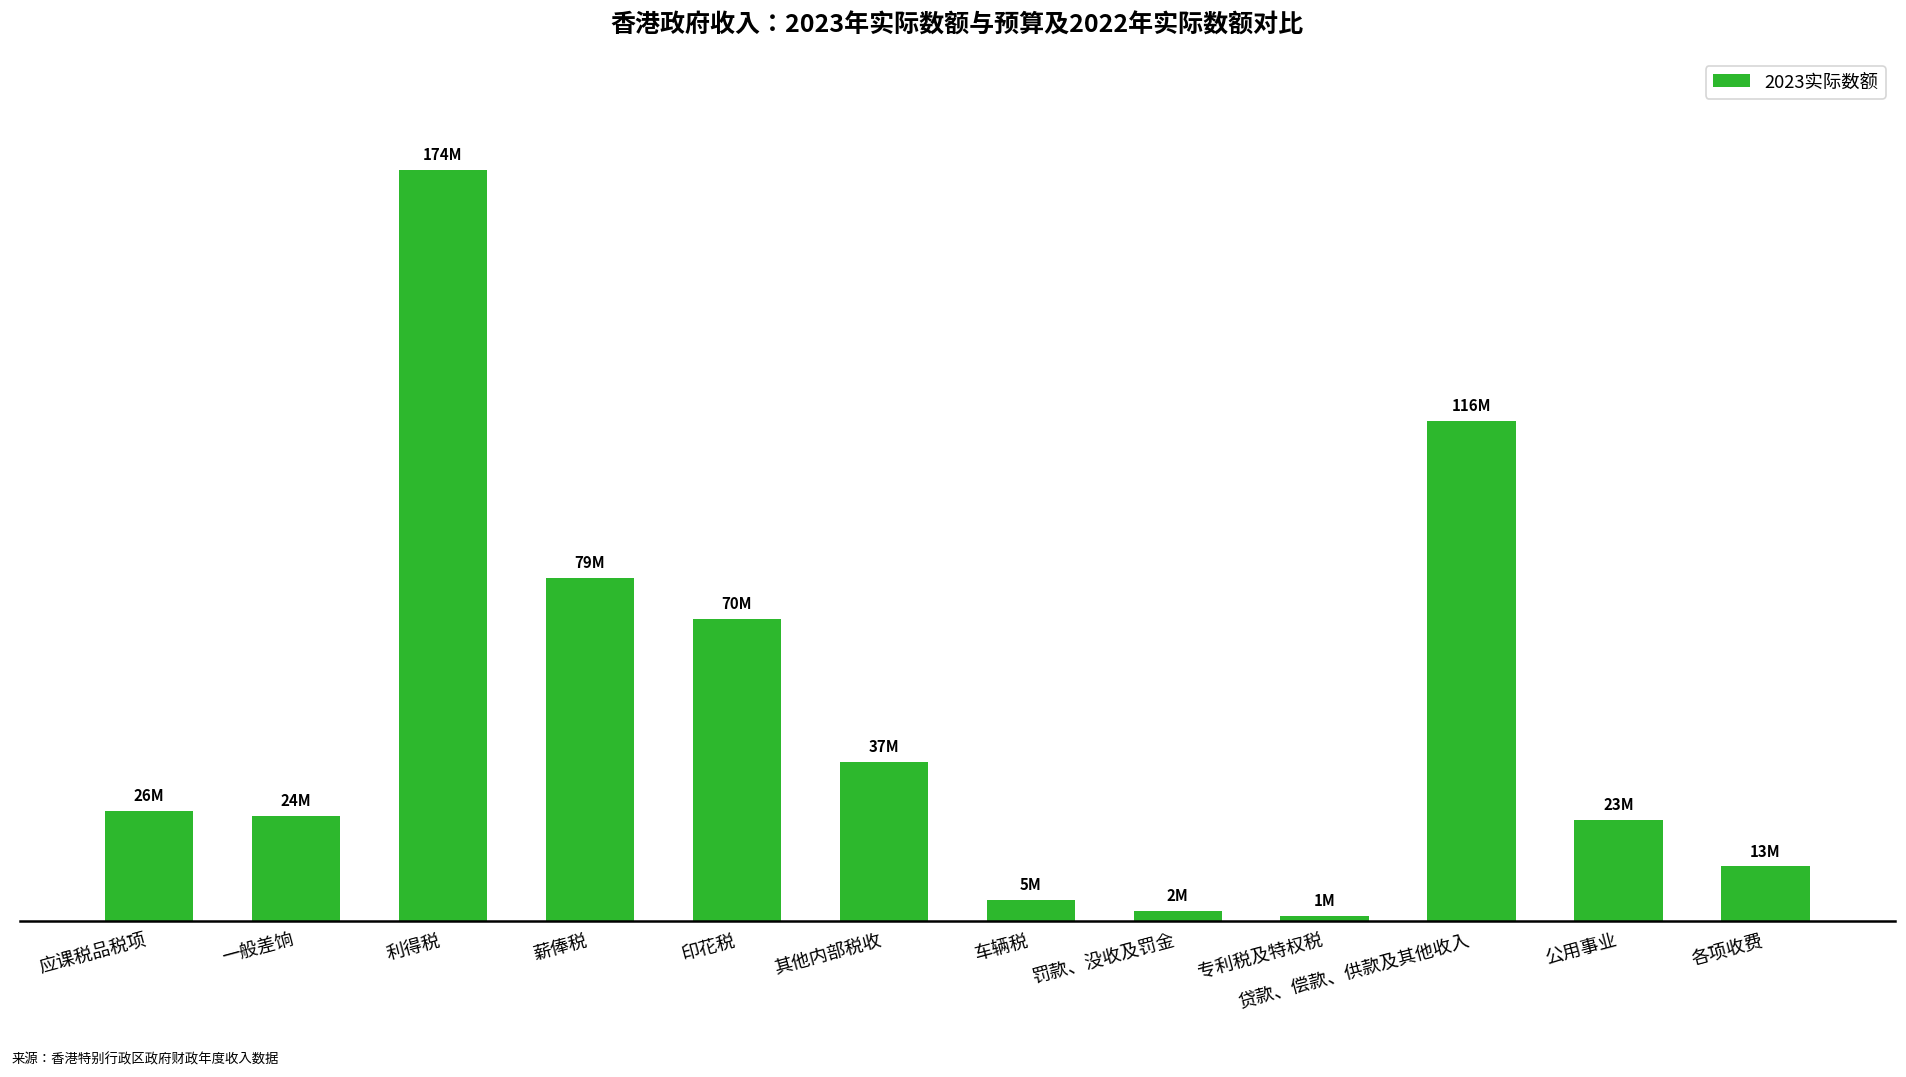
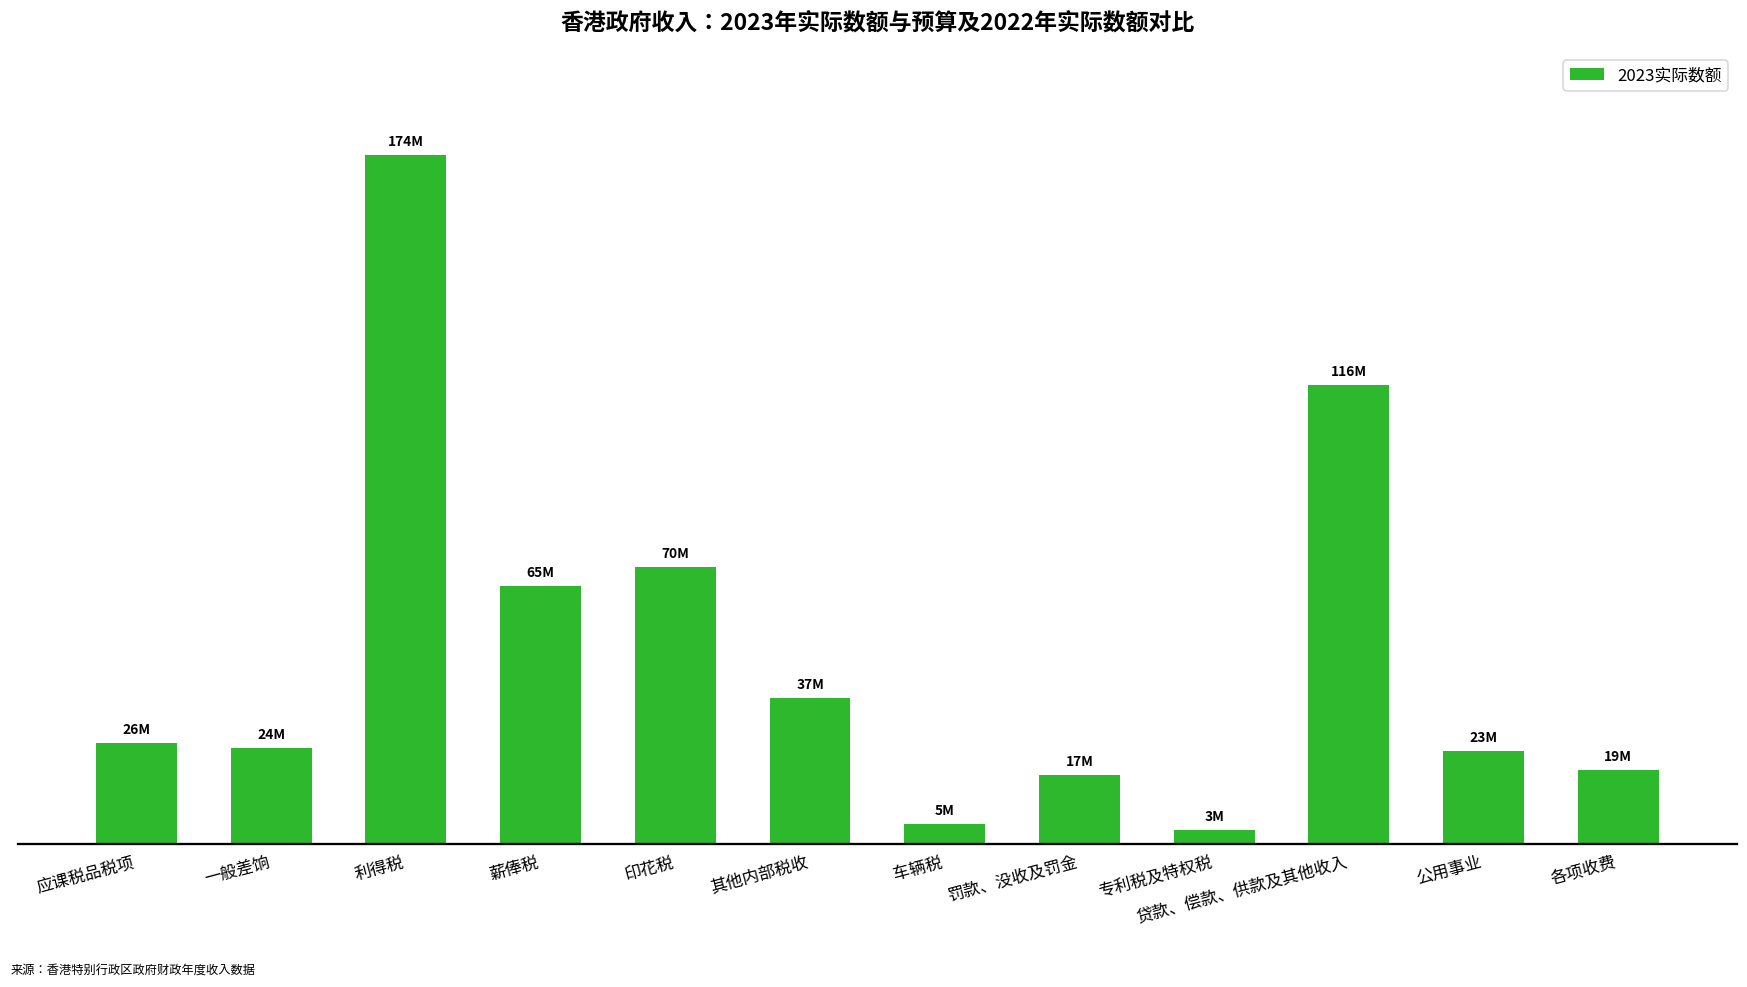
薪俸税: 79M -> 65M
罚款、没收及罚金: 2M -> 17M
专利税及特权税: 1M -> 3M
各项收费: 13M -> 19M
